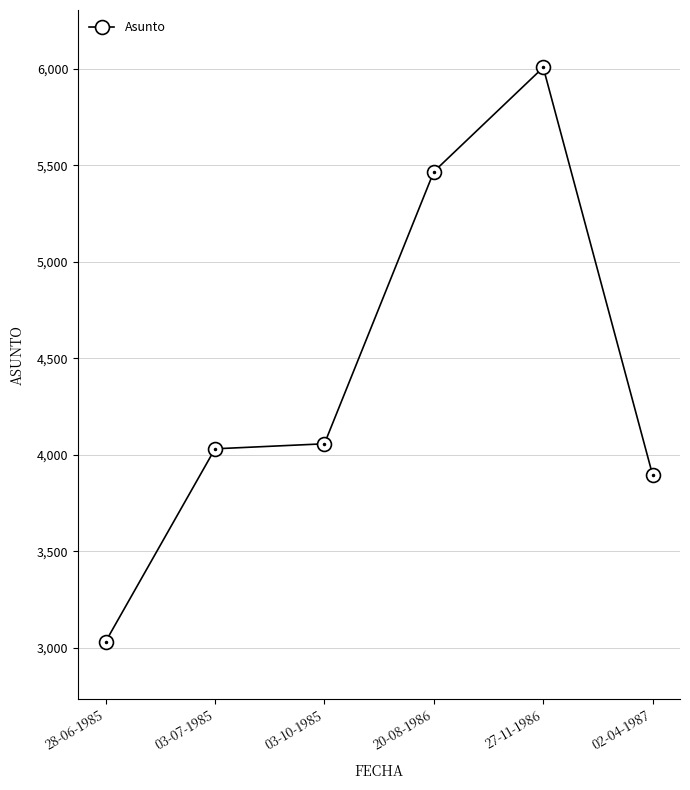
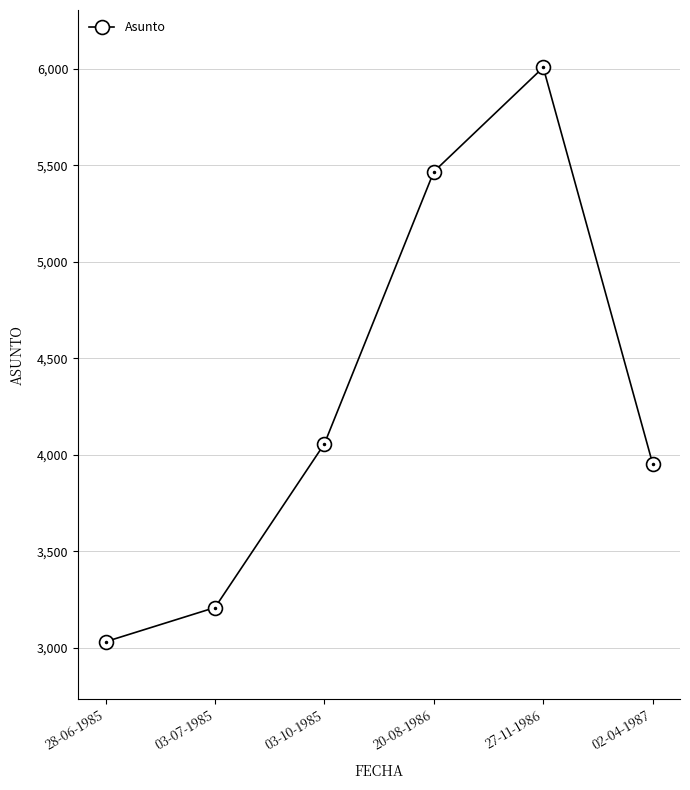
03-07-1985: 4,030 -> 3,210
02-04-1987: 3,900 -> 3,950
